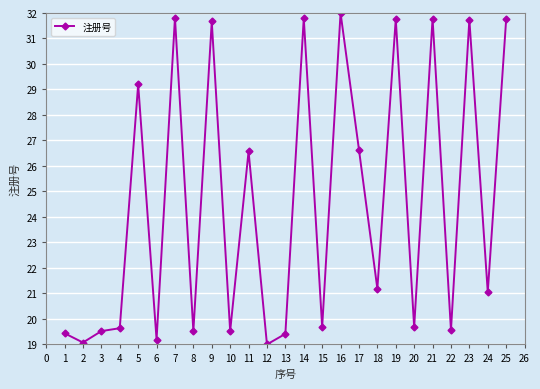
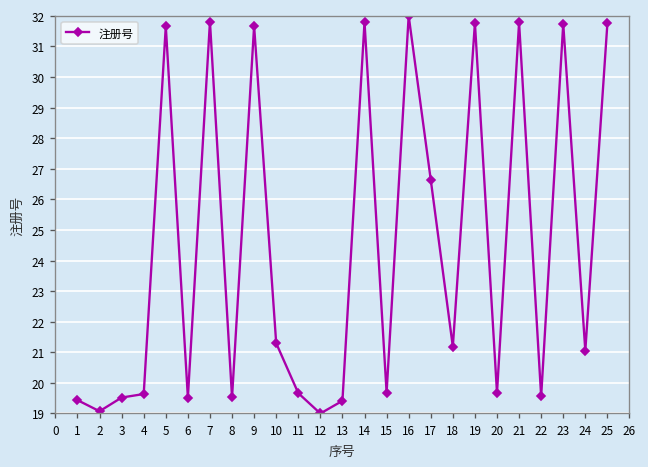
5: 29.2 -> 31.7
6: 19.2 -> 19.5
10: 19.5 -> 21.3
11: 26.6 -> 19.7
